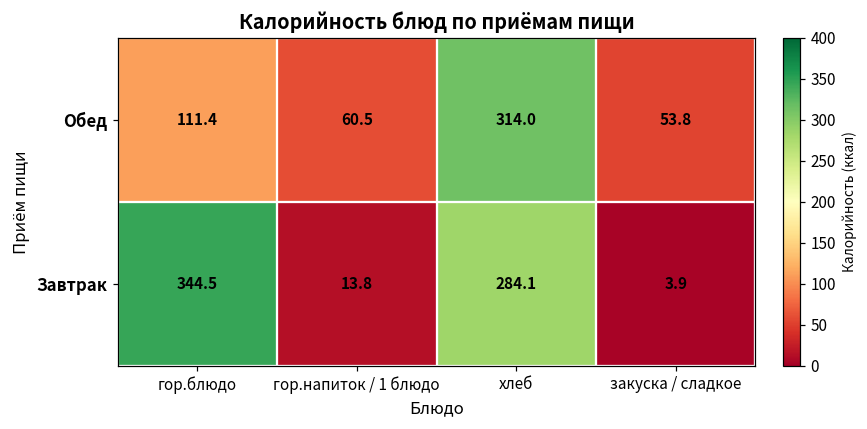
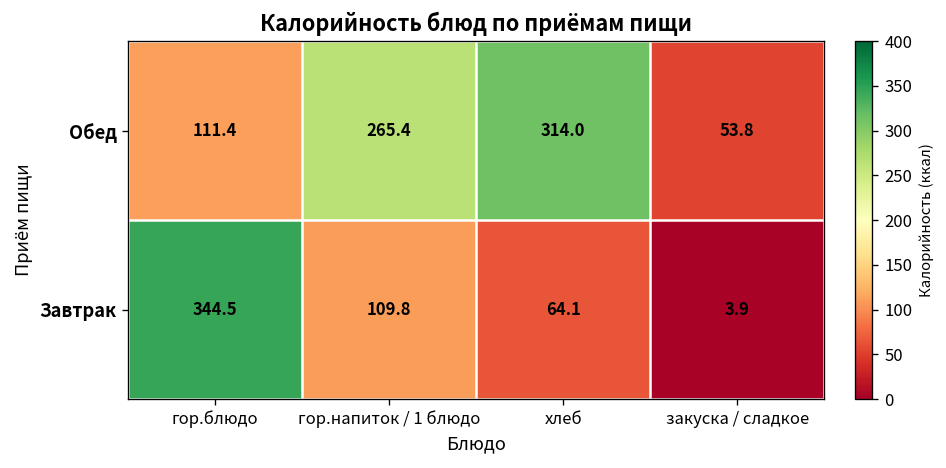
Обед, гор.напиток / 1 блюдо: 60.5 -> 265.4
Завтрак, гор.напиток / 1 блюдо: 13.8 -> 109.8
Завтрак, хлеб: 284.1 -> 64.1
